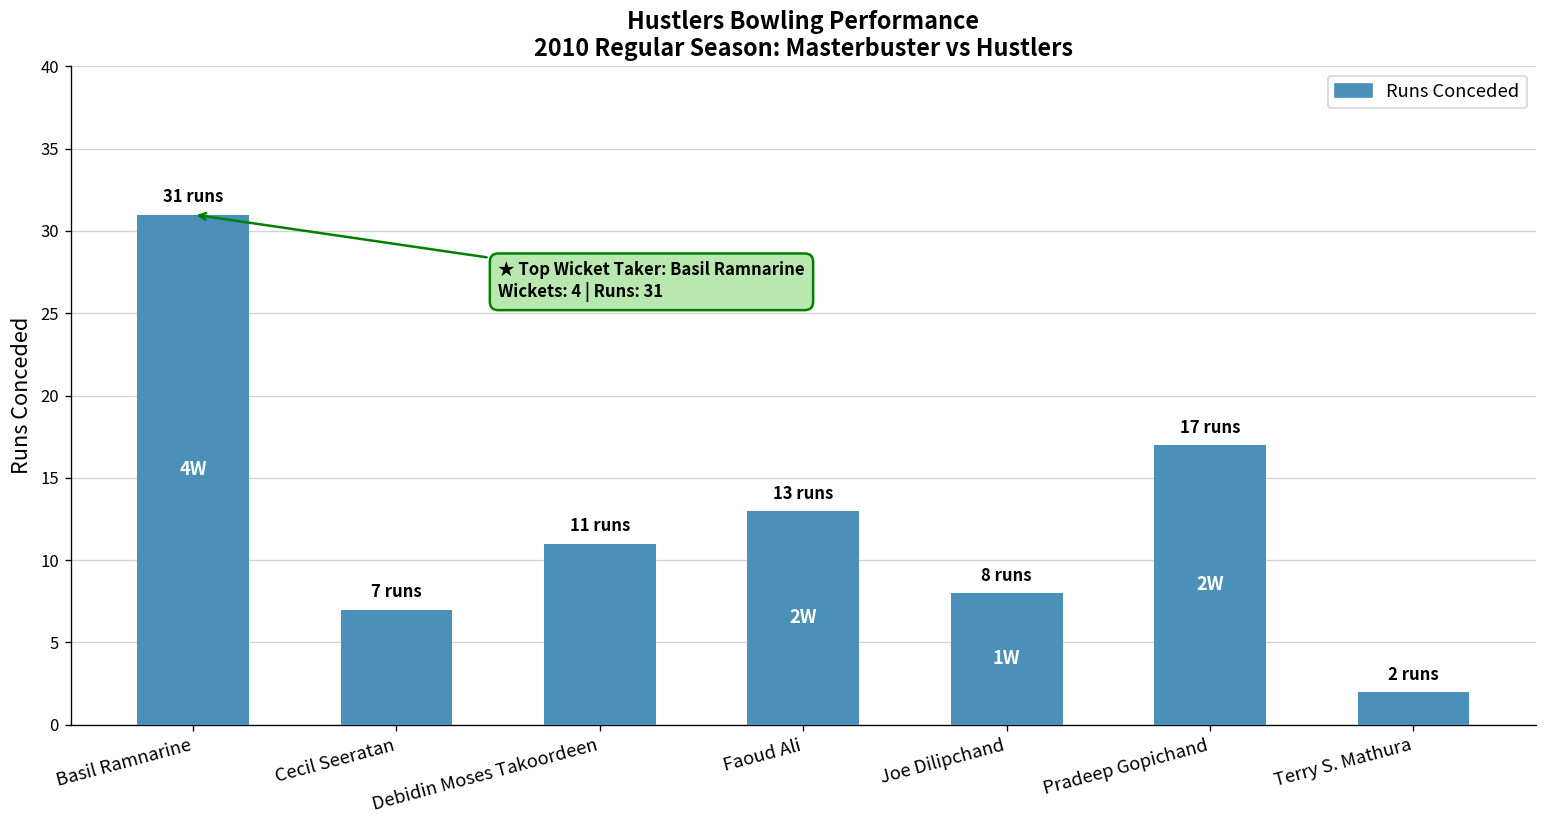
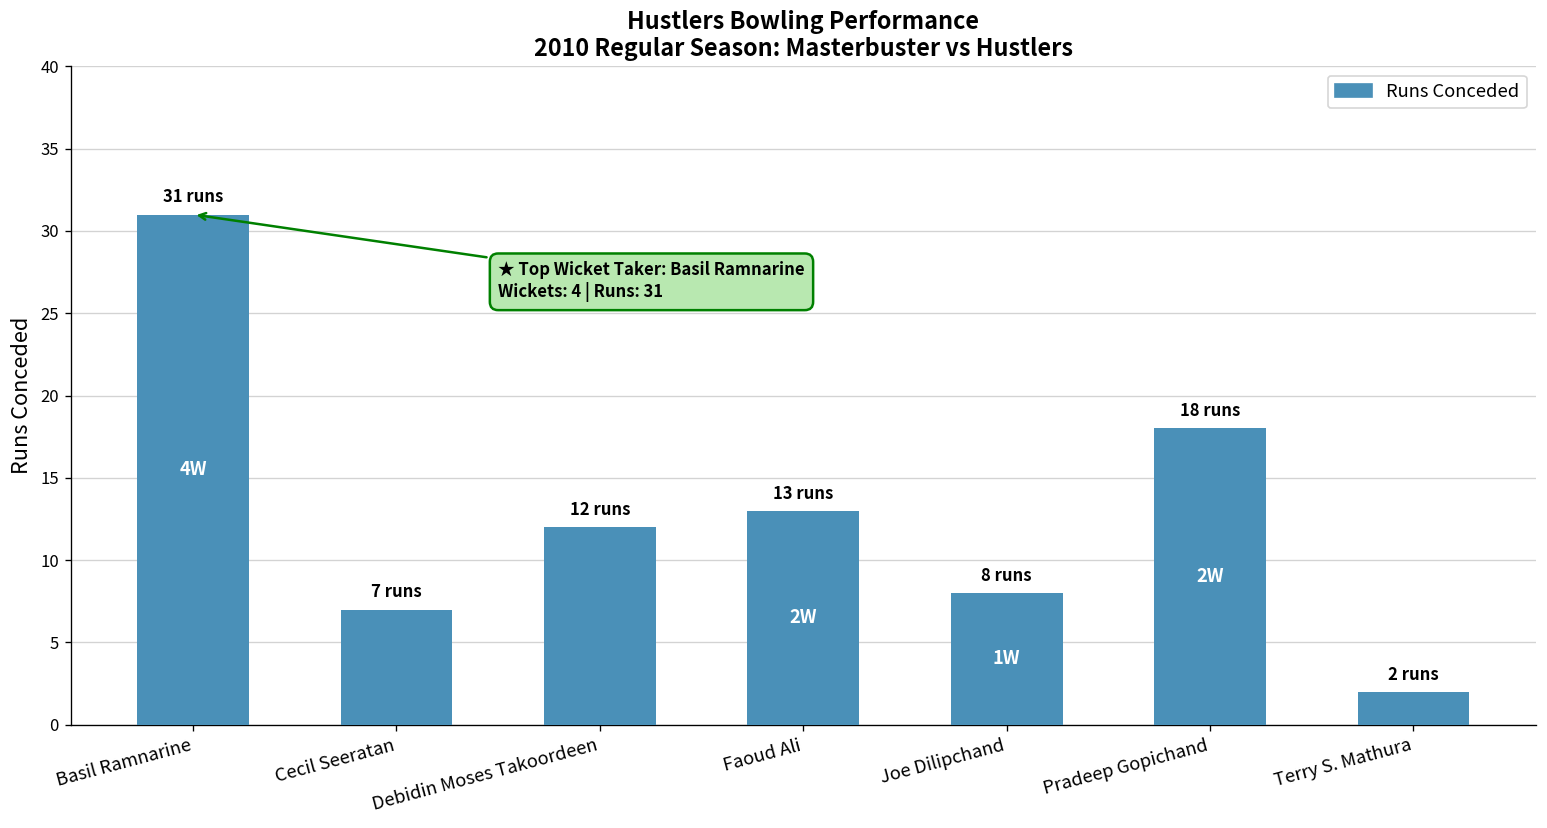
Debidin Moses Takoordeen: 11 -> 12
Pradeep Gopichand: 17 -> 18
